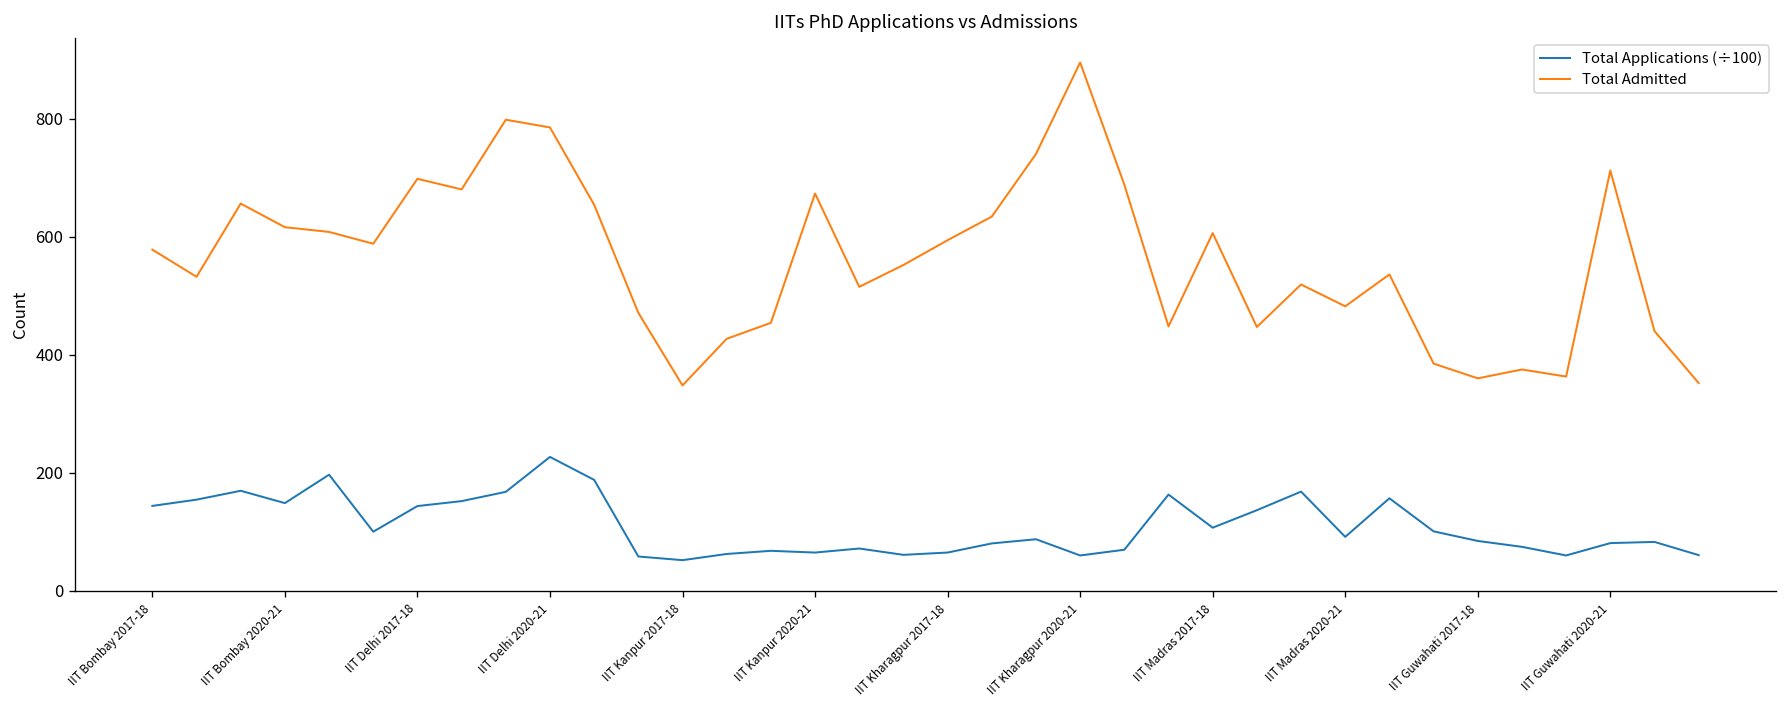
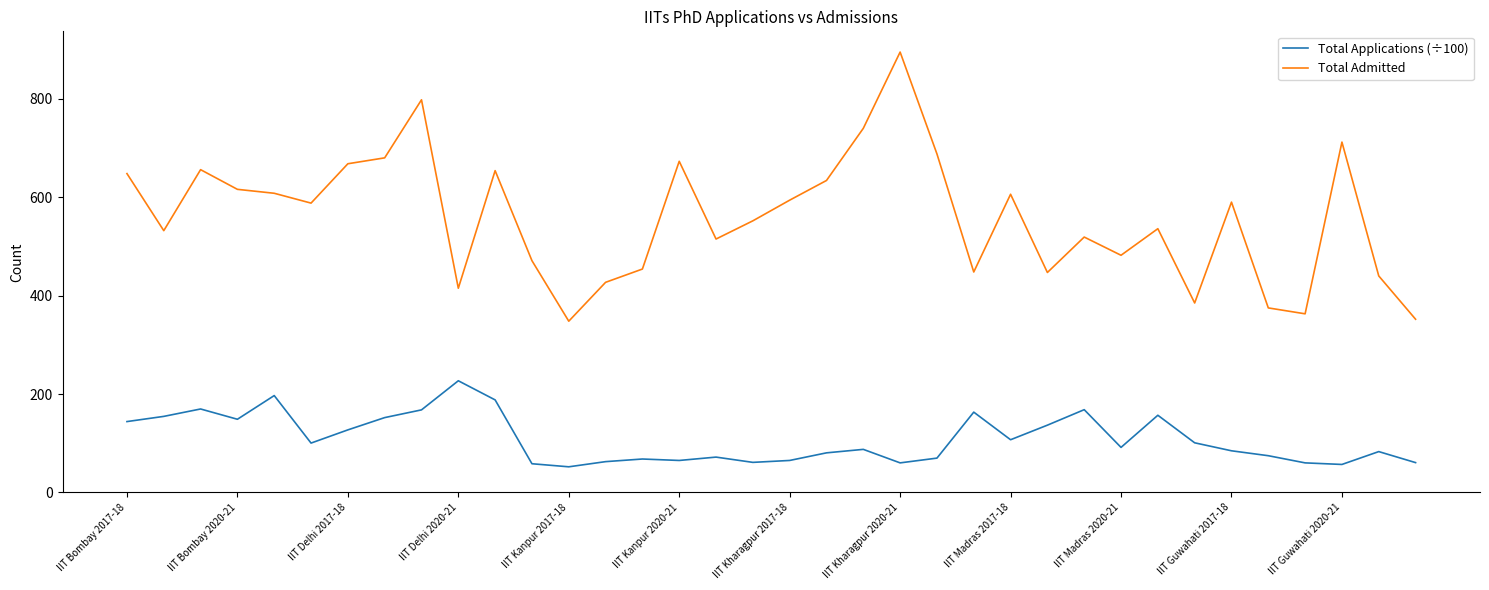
Total Admitted, IIT Bombay 2017-18: 580 -> 650
Total Applications (÷100), IIT Delhi 2017-18: 140 -> 130
Total Admitted, IIT Delhi 2017-18: 700 -> 670
Total Admitted, IIT Delhi 2020-21: 790 -> 420
Total Admitted, IIT Guwahati 2017-18: 360 -> 590
Total Applications (÷100), IIT Guwahati 2020-21: 80 -> 60
